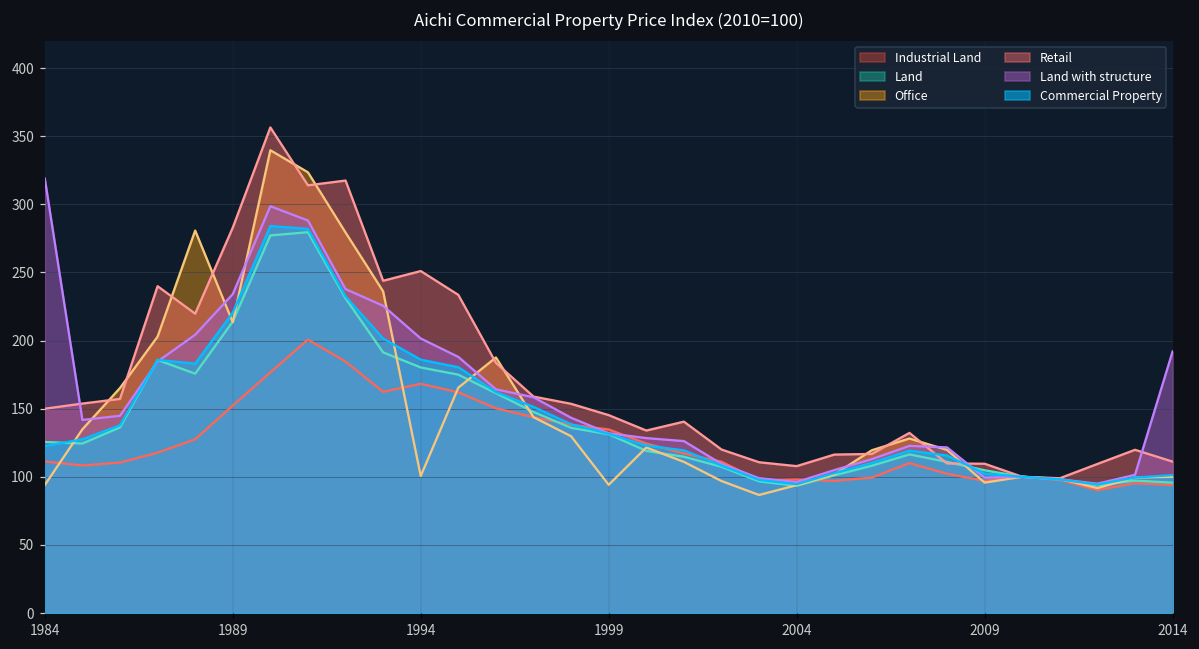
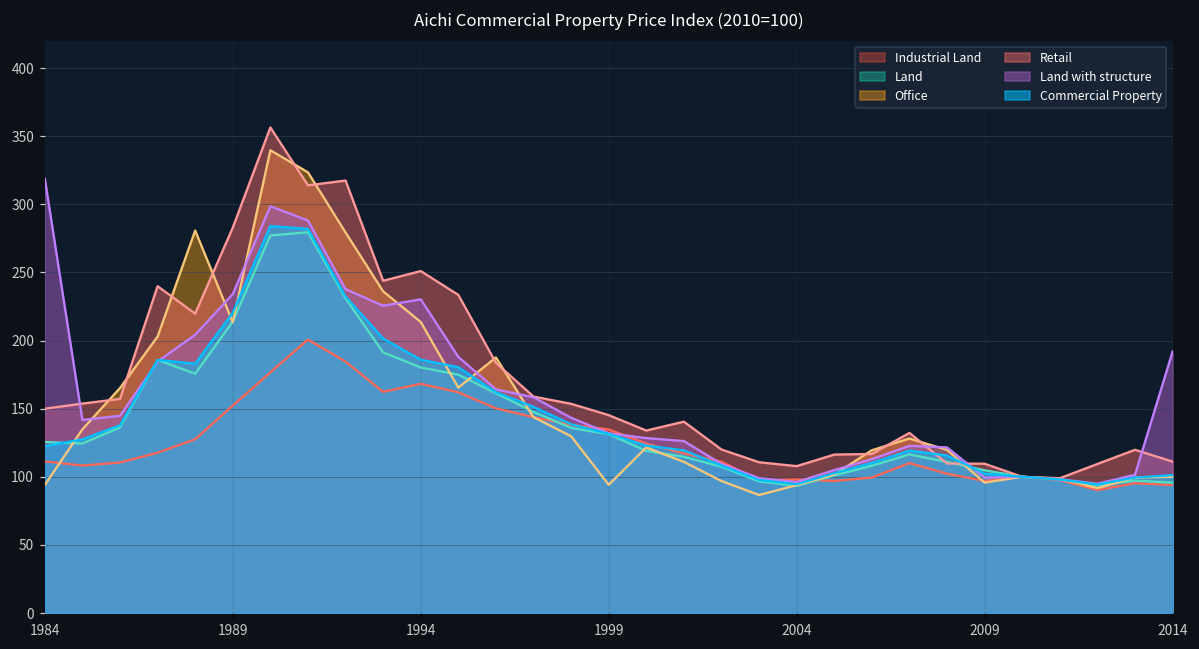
Office, 1994: 101 -> 214
Land with structure, 1994: 202 -> 230
